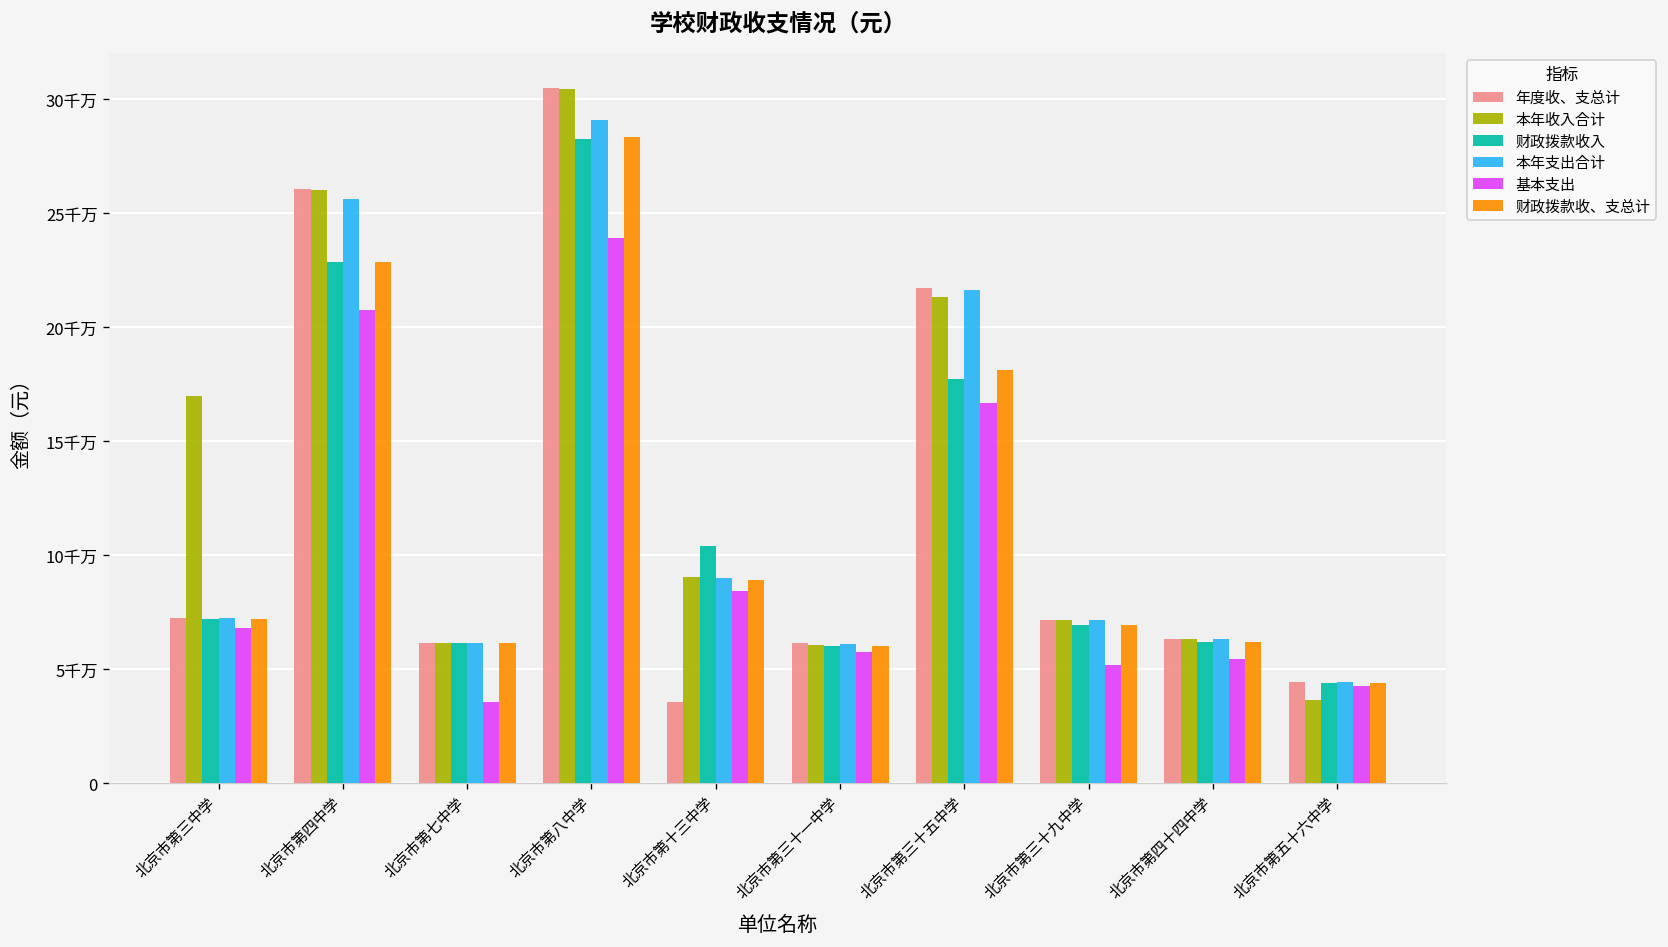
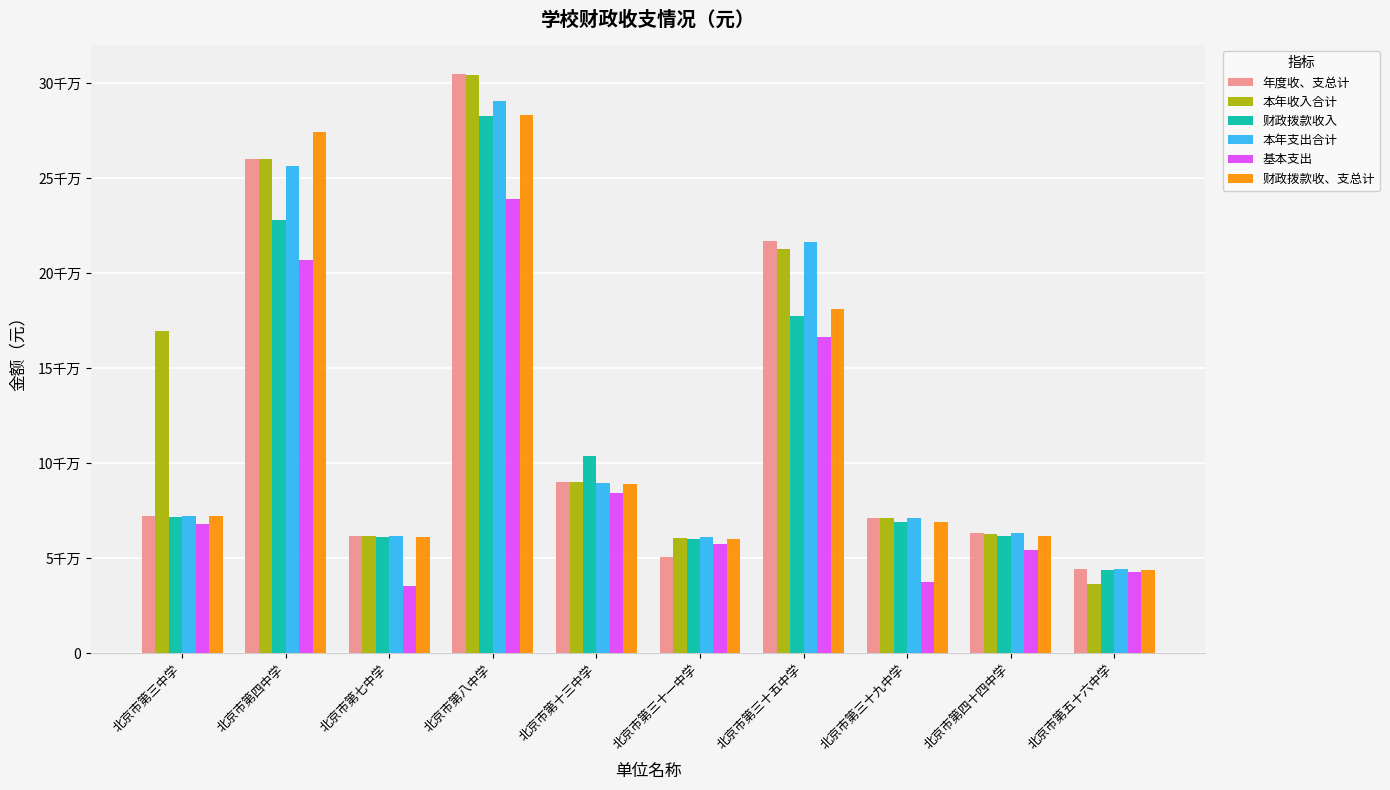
财政拨款收、支总计, 北京市第四中学: 22.8千万 -> 27.4千万
年度收、支总计, 北京市第十三中学: 3.6千万 -> 9.0千万
年度收、支总计, 北京市第三十一中学: 6.1千万 -> 5.1千万
基本支出, 北京市第三十九中学: 5.2千万 -> 3.7千万
